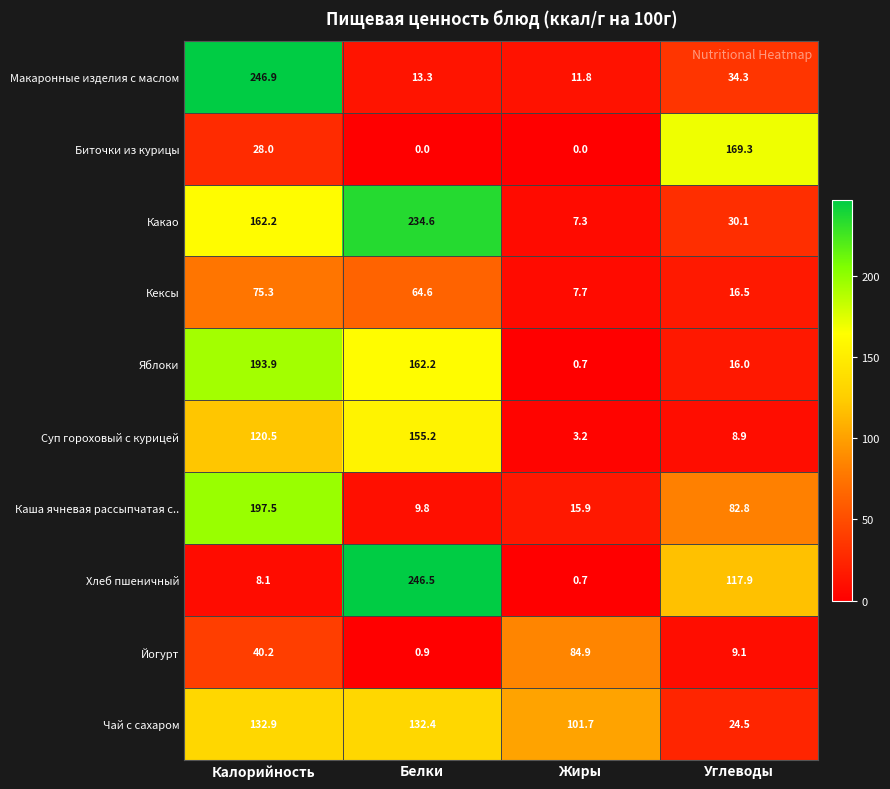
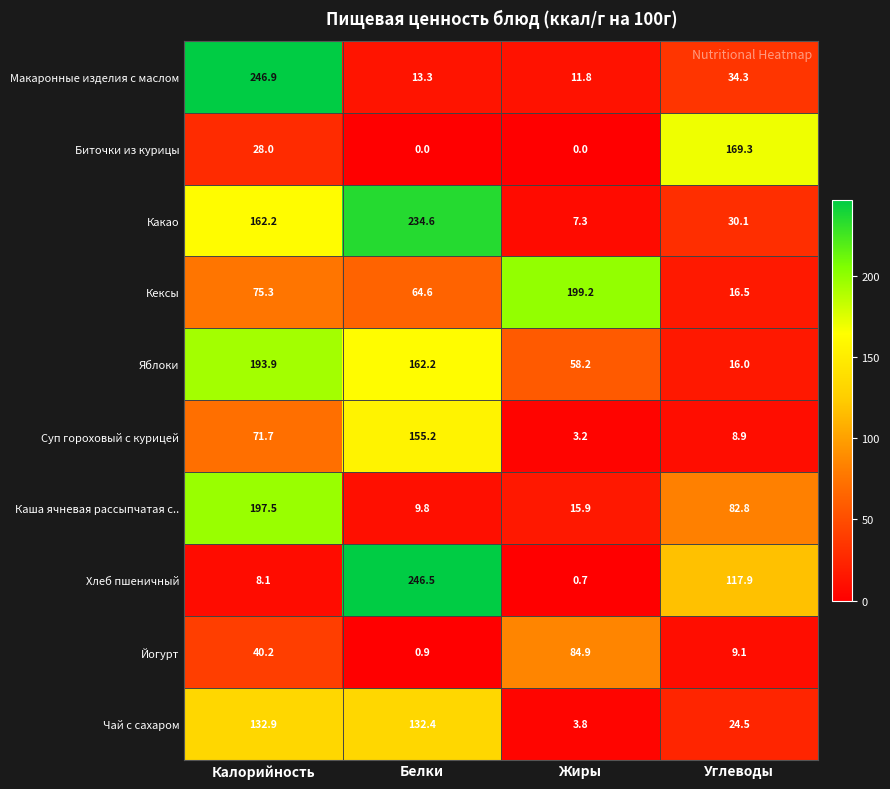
Кексы, Жиры: 7.7 -> 199.2
Яблоки, Жиры: 0.7 -> 58.2
Суп гороховый с курицей, Калорийность: 120.5 -> 71.7
Чай с сахаром, Жиры: 101.7 -> 3.8
